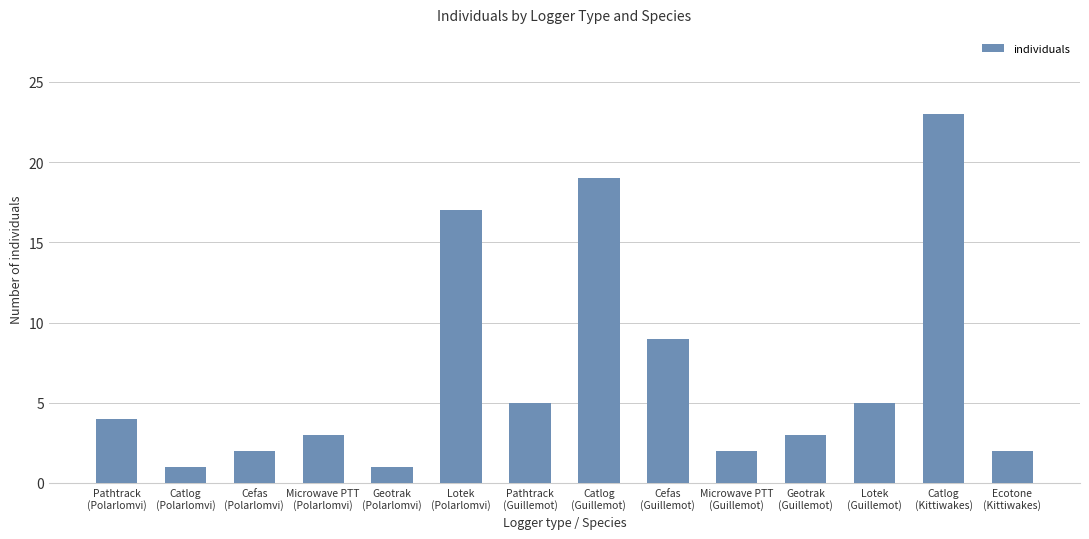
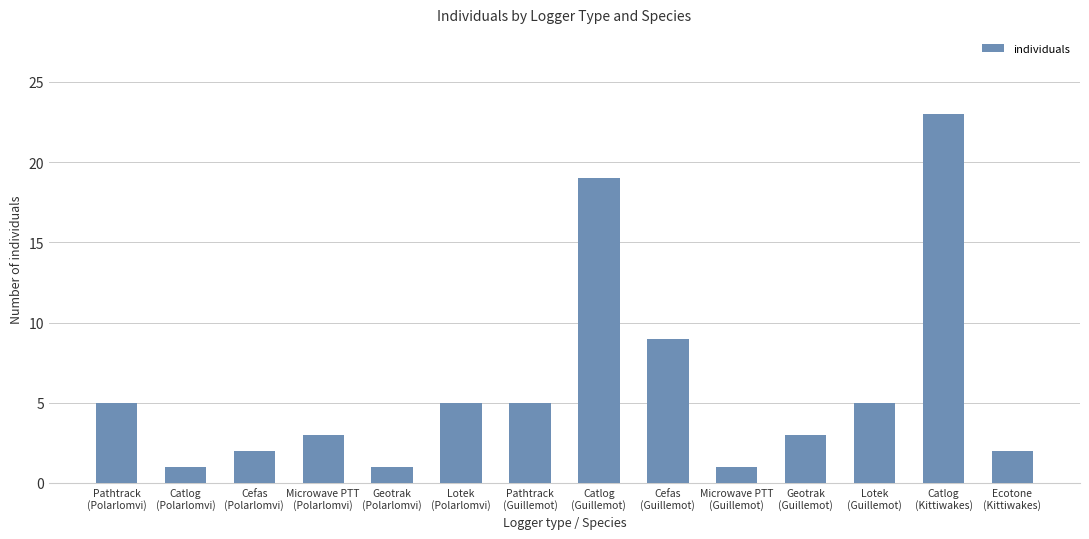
Pathtrack (Polarlomvi): 4 -> 5
Lotek (Polarlomvi): 17 -> 5
Microwave PTT (Guillemot): 2 -> 1
